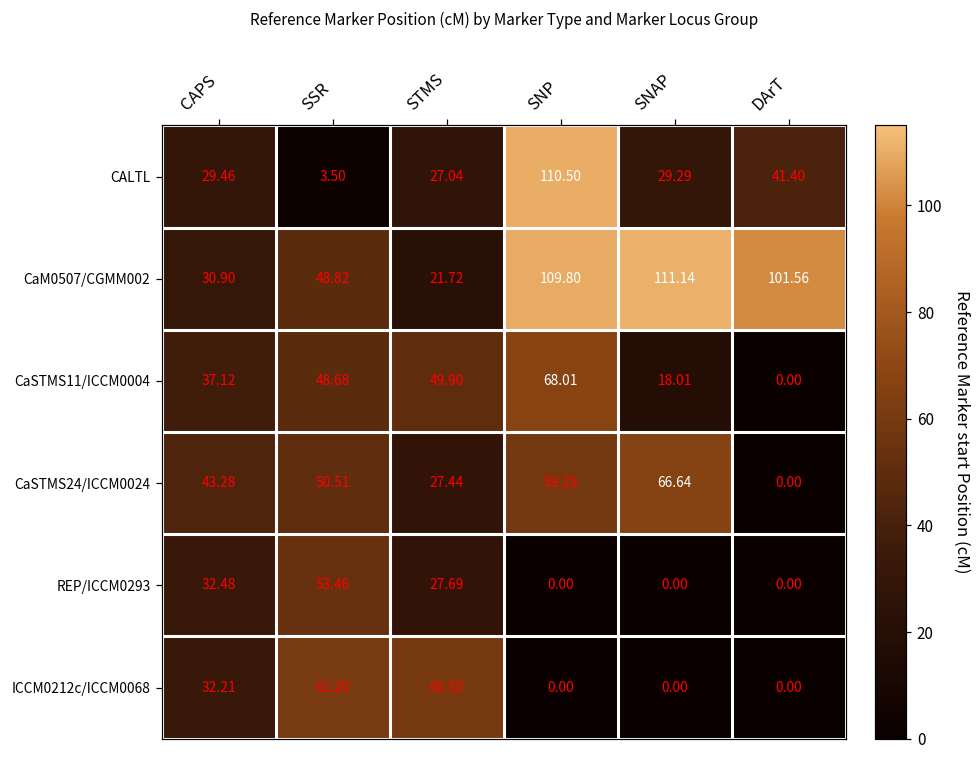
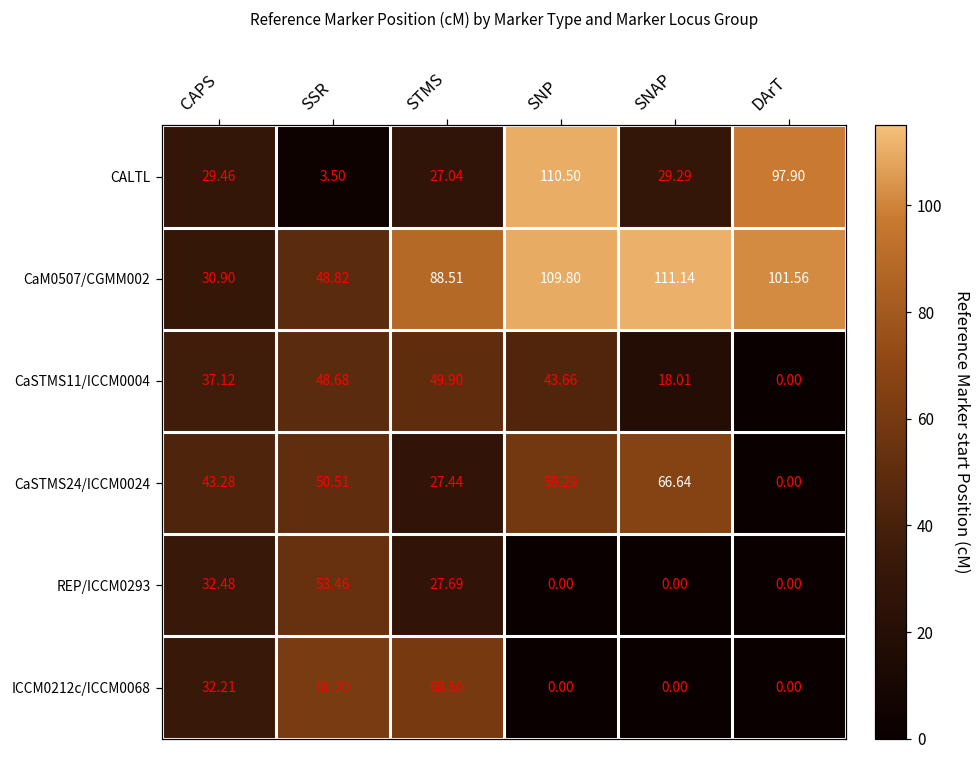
CALTL, DArT: 41.40 -> 97.90
CaM0507/CGMM002, STMS: 21.72 -> 88.51
CaSTMS11/ICCM0004, SNP: 68.01 -> 43.66
